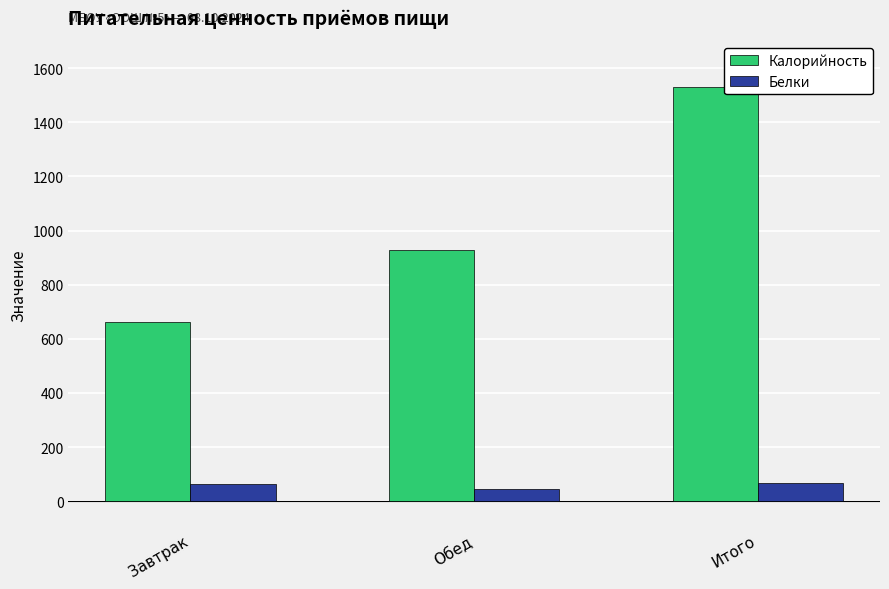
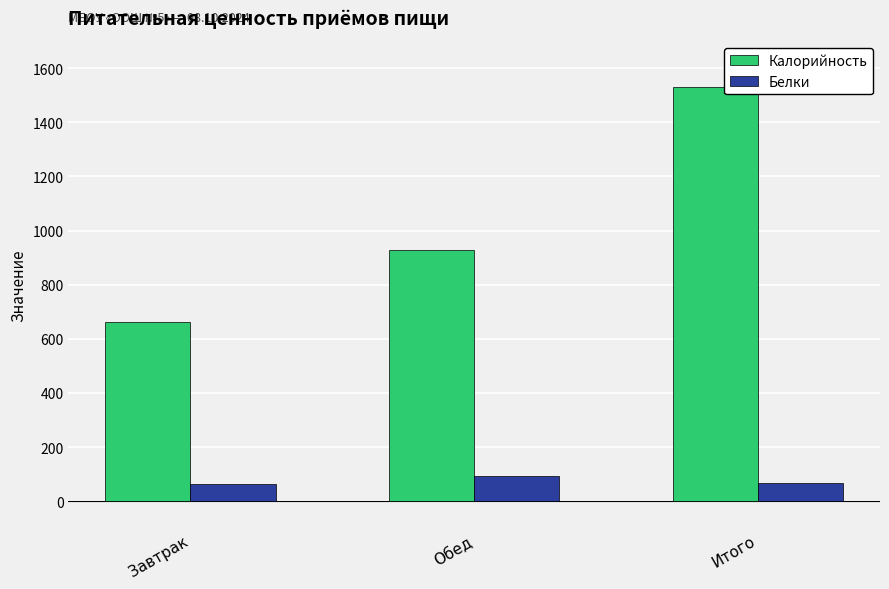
Белки, Обед: 40 -> 90
